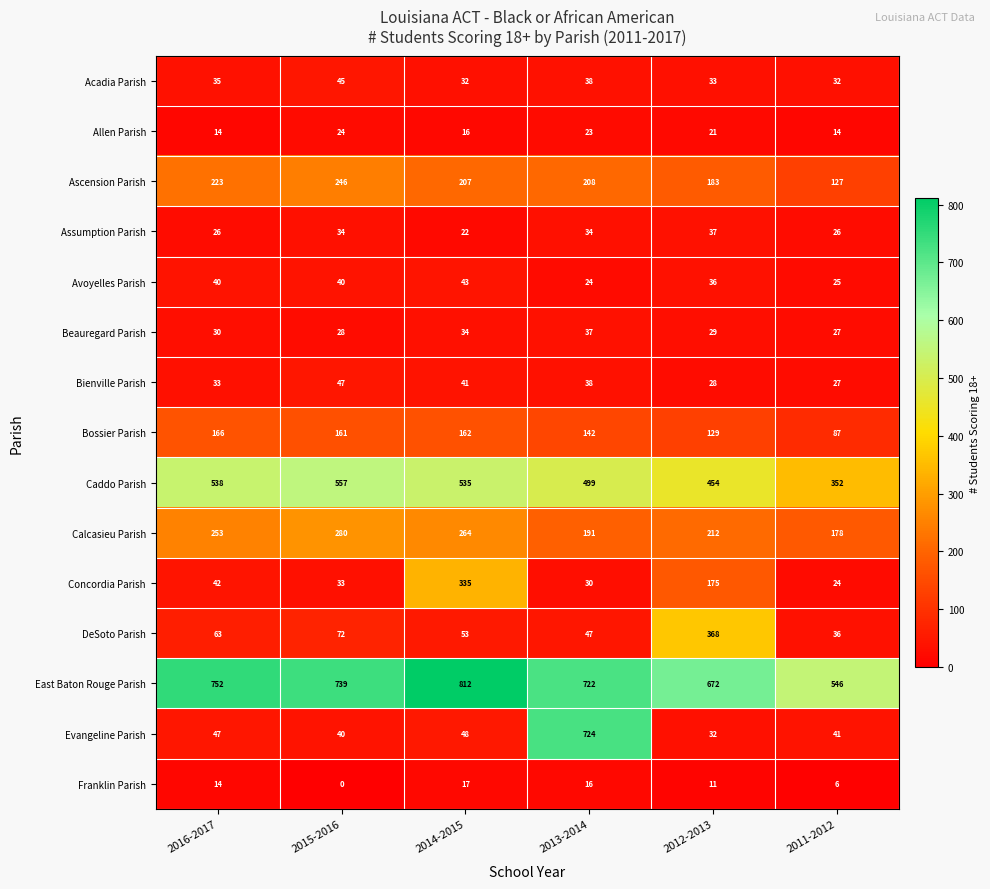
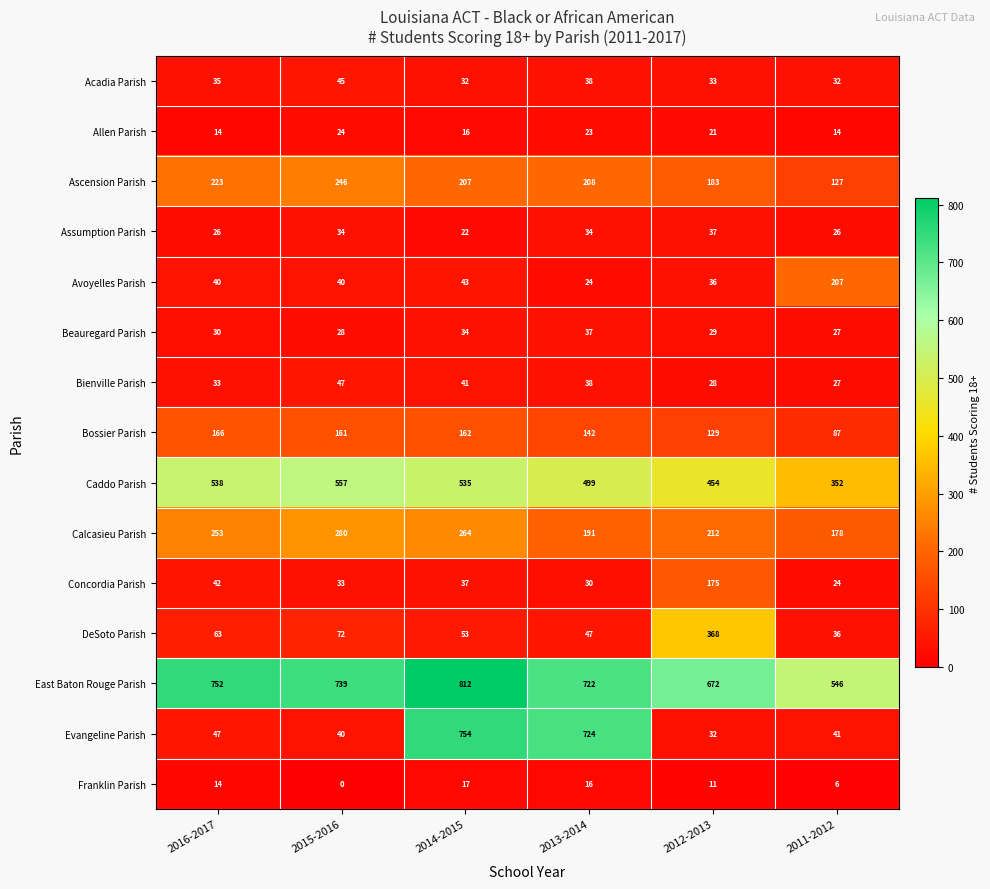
Avoyelles Parish, 2011-2012: 25 -> 207
Concordia Parish, 2014-2015: 335 -> 37
Evangeline Parish, 2014-2015: 48 -> 754
